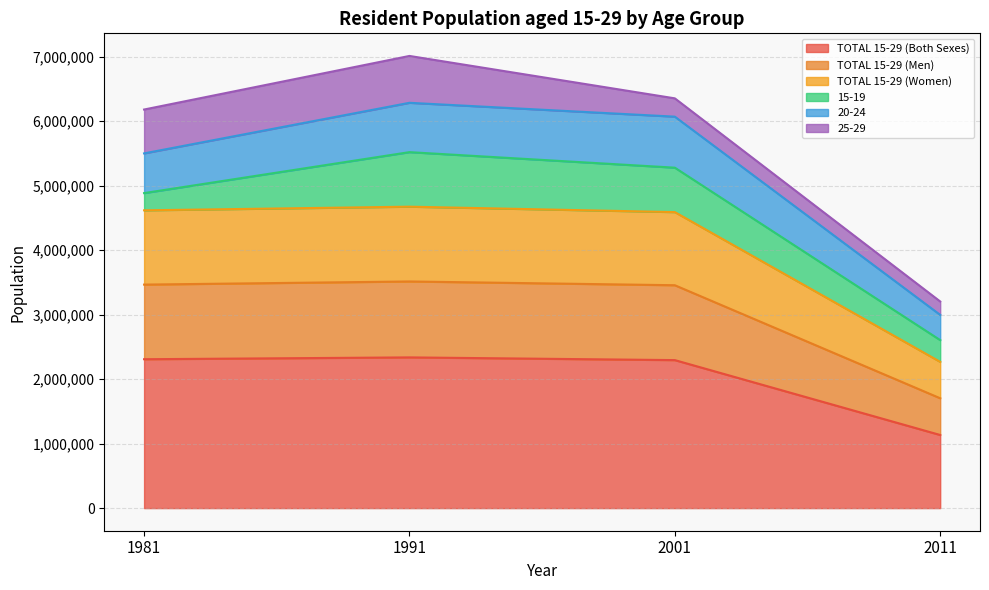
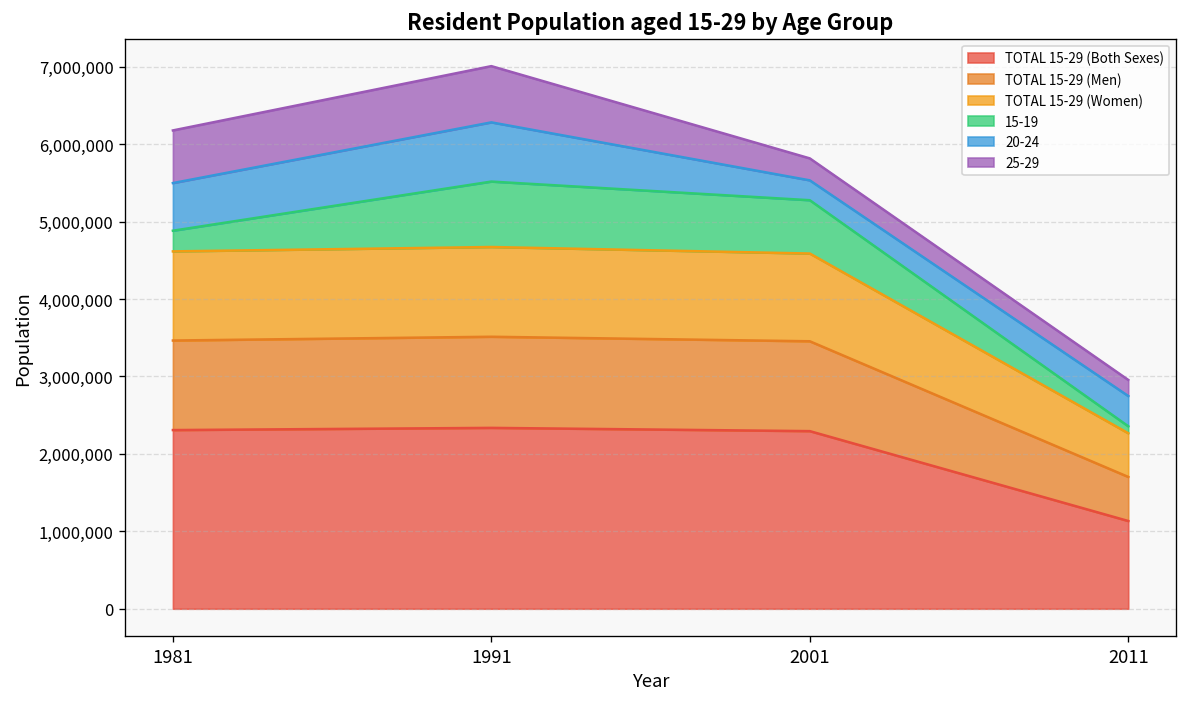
20-24, 2001: 800,000 -> 300,000
15-19, 2011: 300,000 -> 100,000
